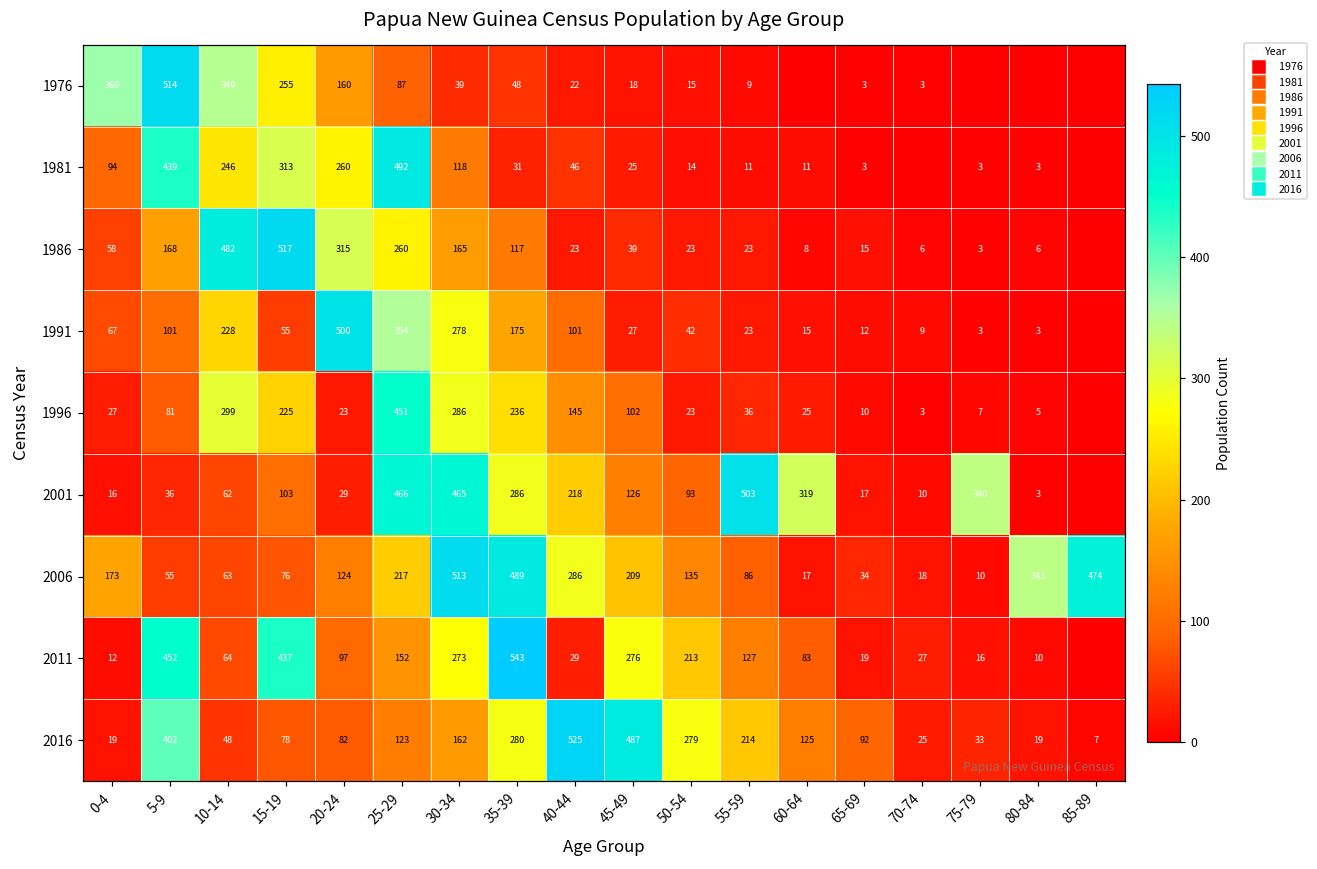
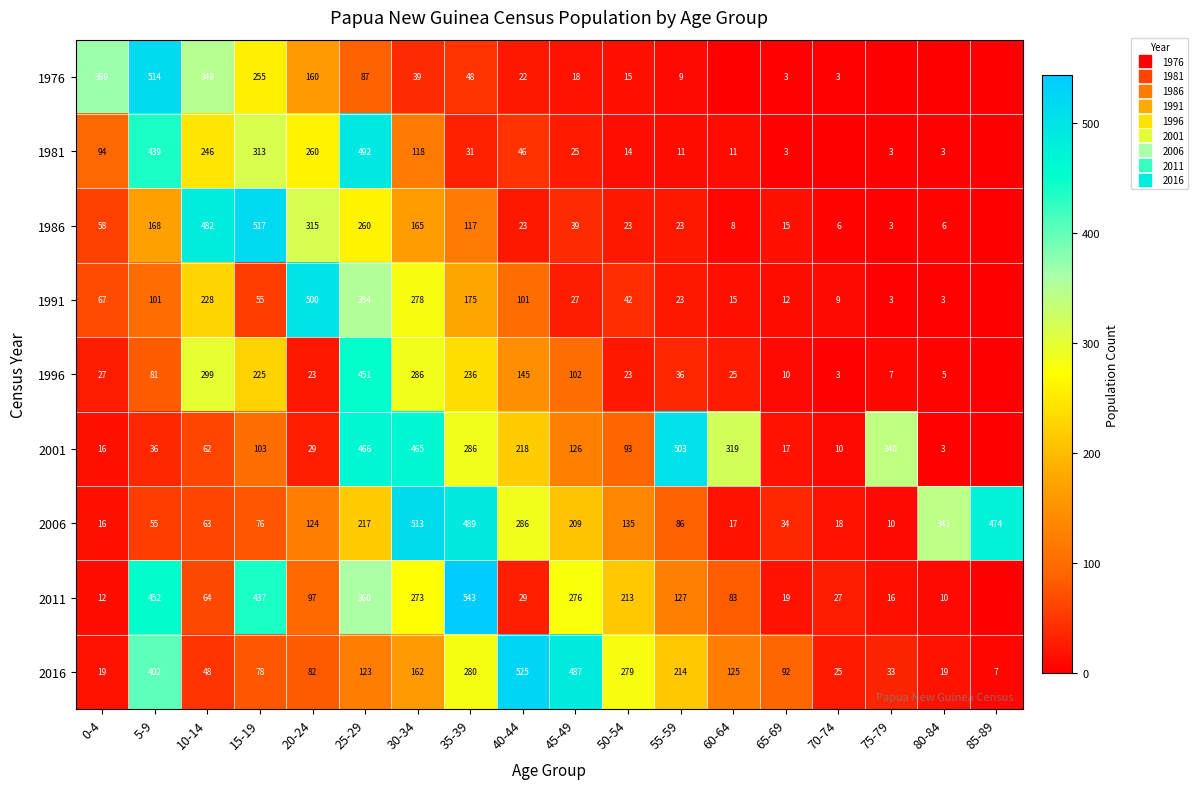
2006, 0-4: 173 -> 16
2011, 25-29: 152 -> 360
